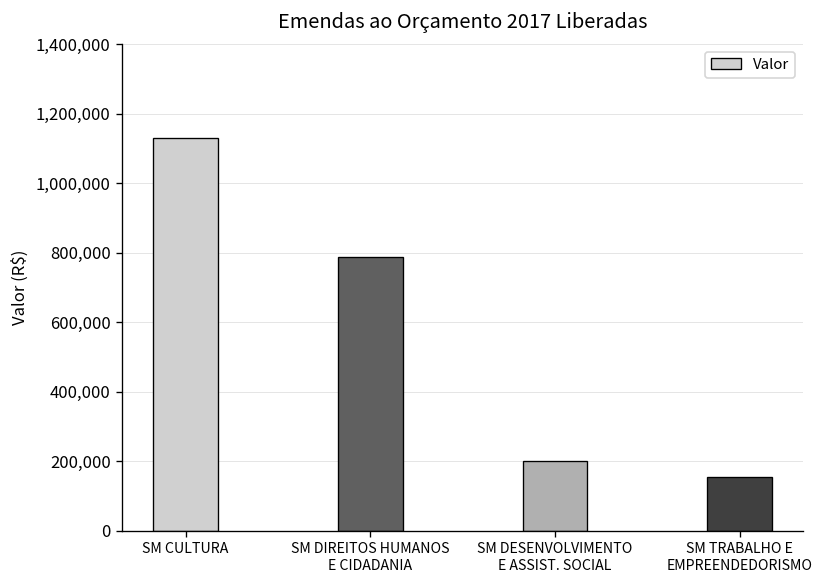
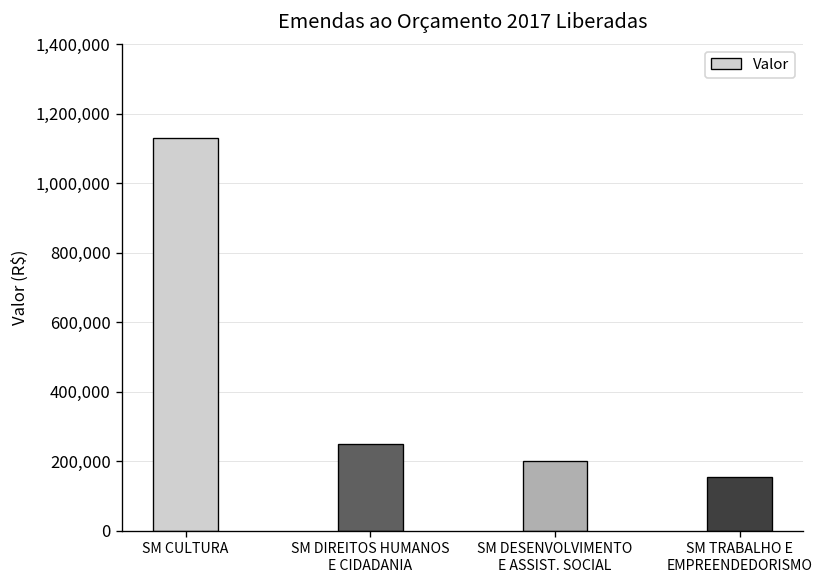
SM DIREITOS HUMANOS E CIDADANIA: 790,000 -> 250,000
